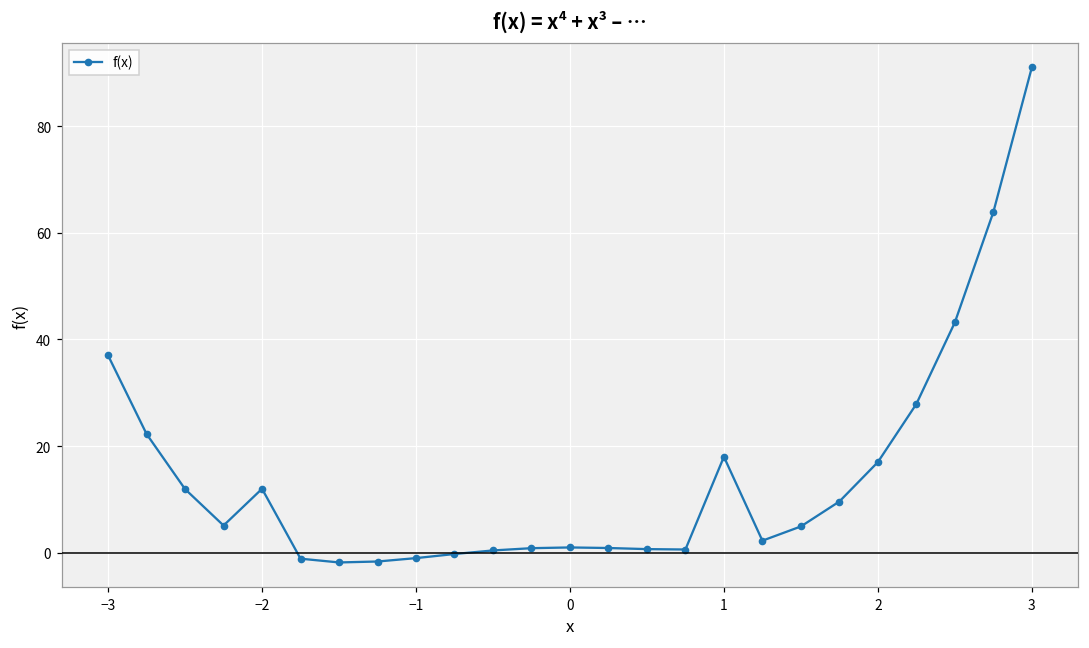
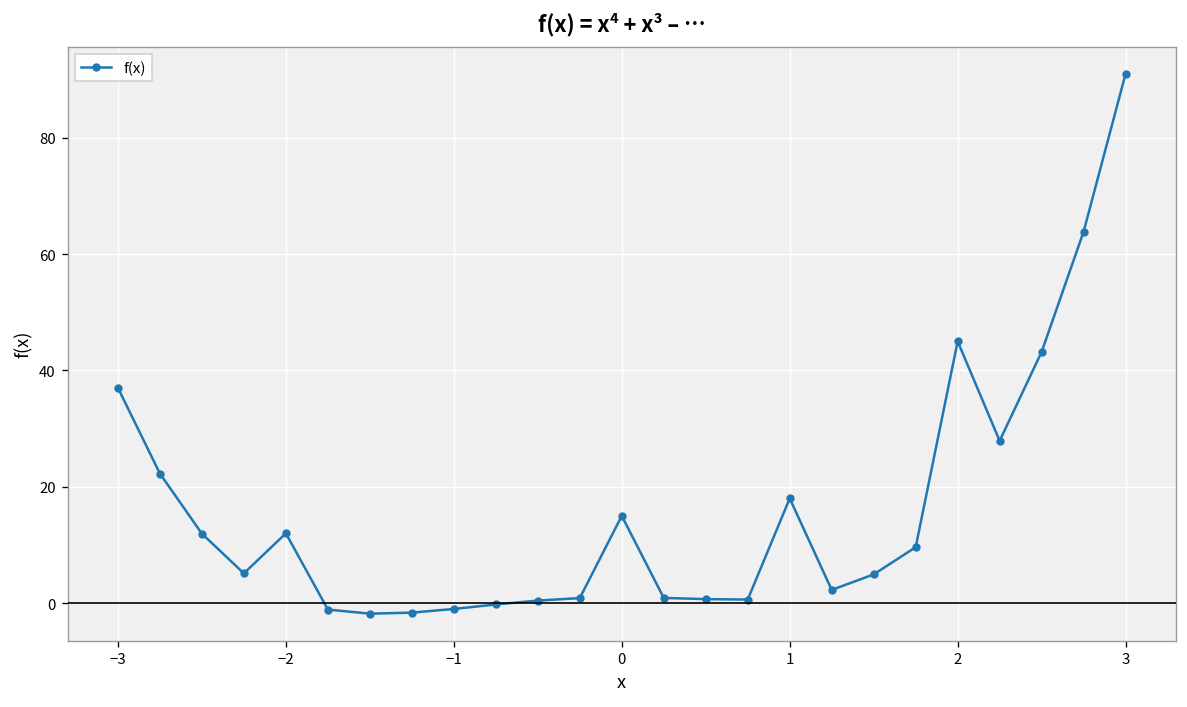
0: 1 -> 15
2: 17 -> 45
